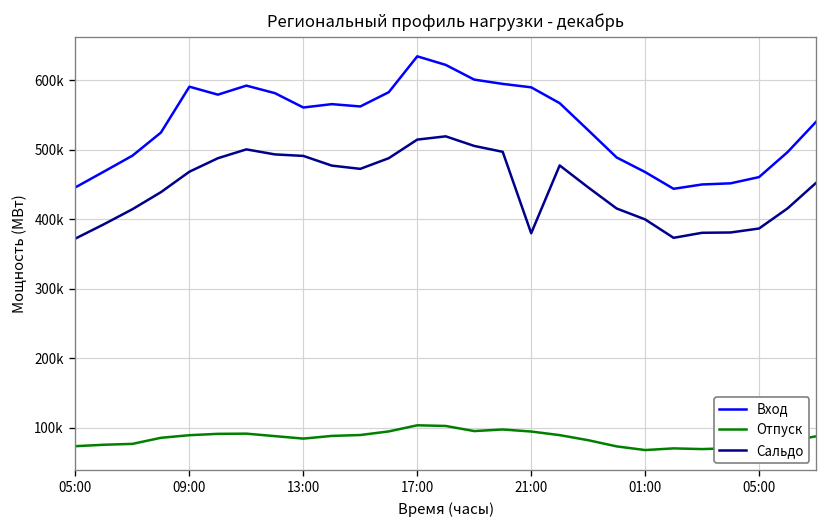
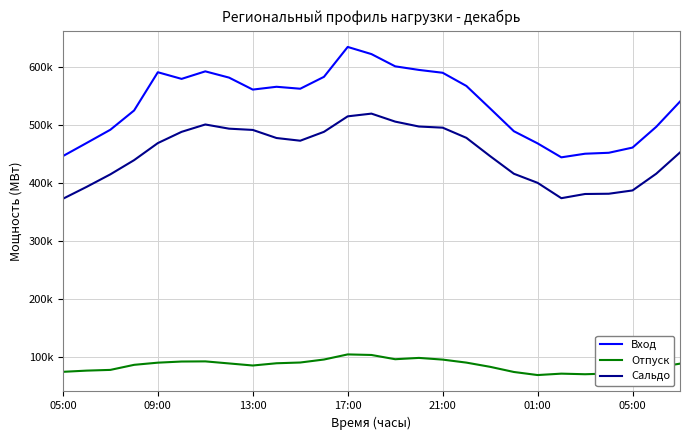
Сальдо, 21:00: 380000 -> 500000
